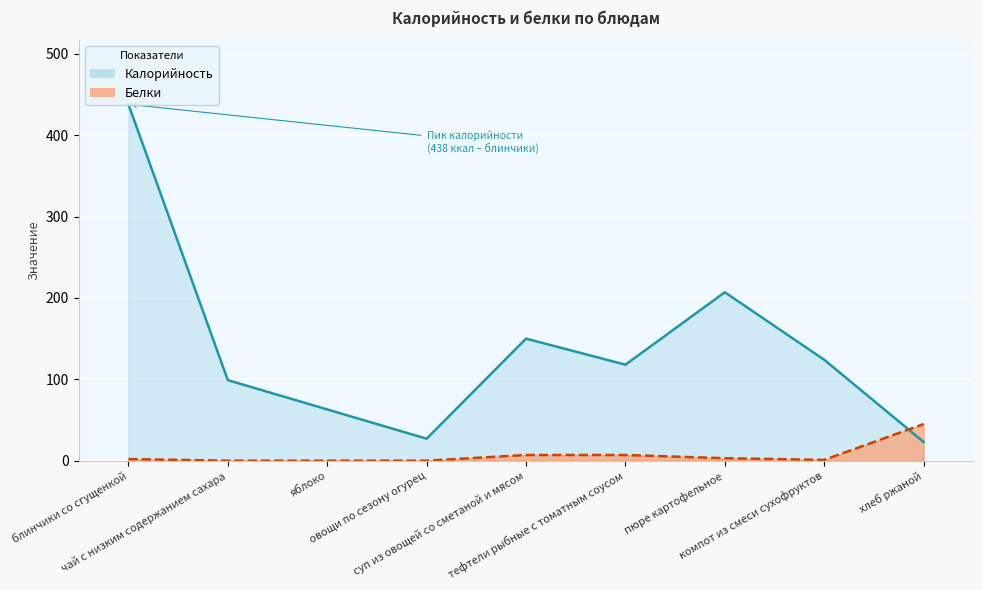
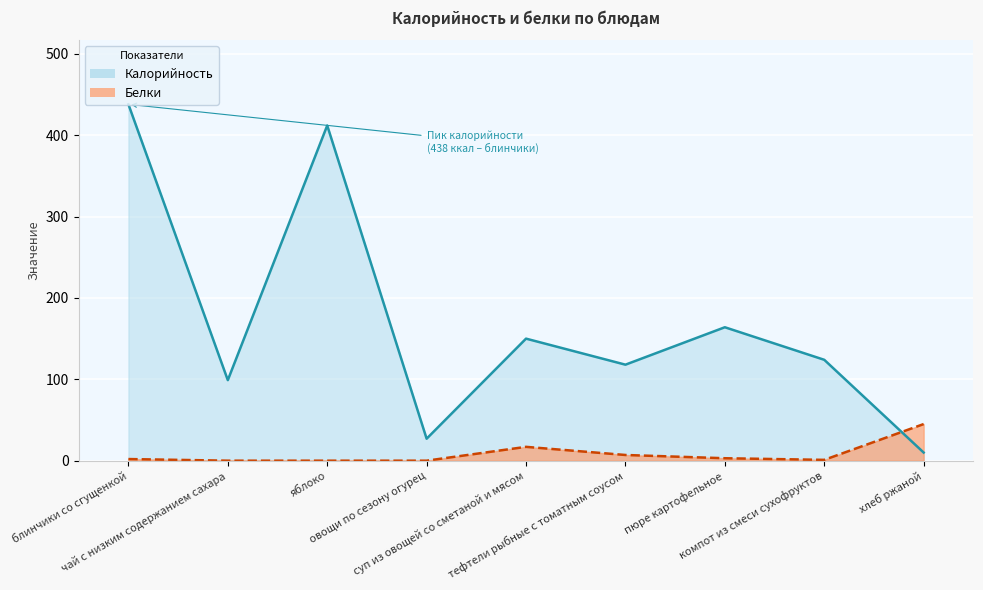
Калорийность, яблоко: 60 -> 410
Белки, суп из овощей со сметаной и мясом: 10 -> 20
Калорийность, пюре картофельное: 210 -> 160
Калорийность, хлеб ржаной: 20 -> 10
